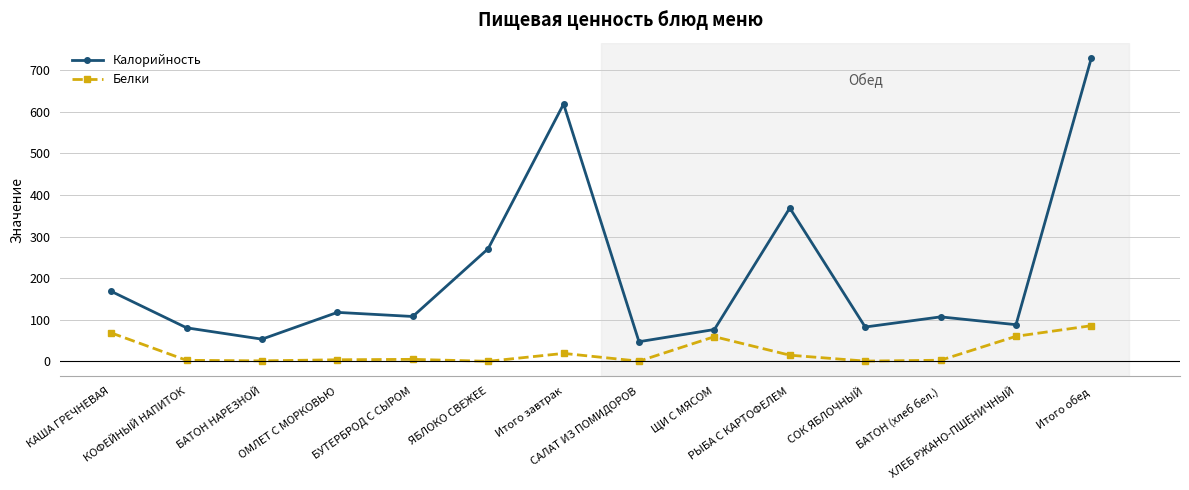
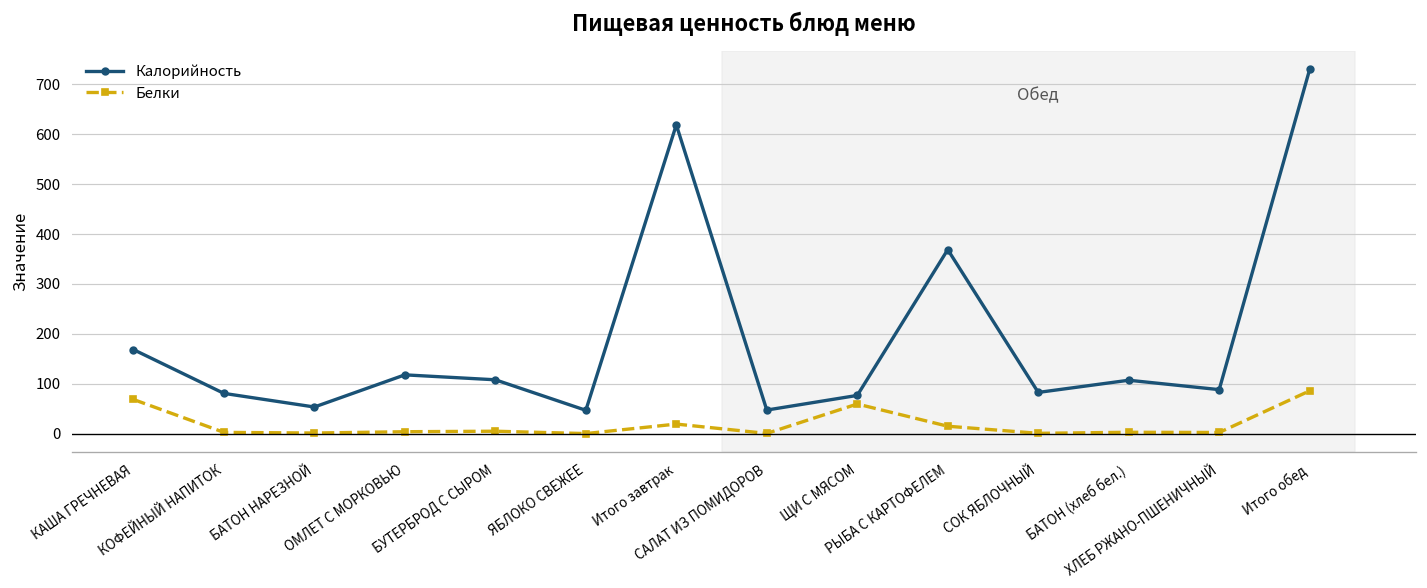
Калорийность, ЯБЛОКО СВЕЖЕЕ: 270 -> 50
Белки, ХЛЕБ РЖАНО-ПШЕНИЧНЫЙ: 60 -> 0
